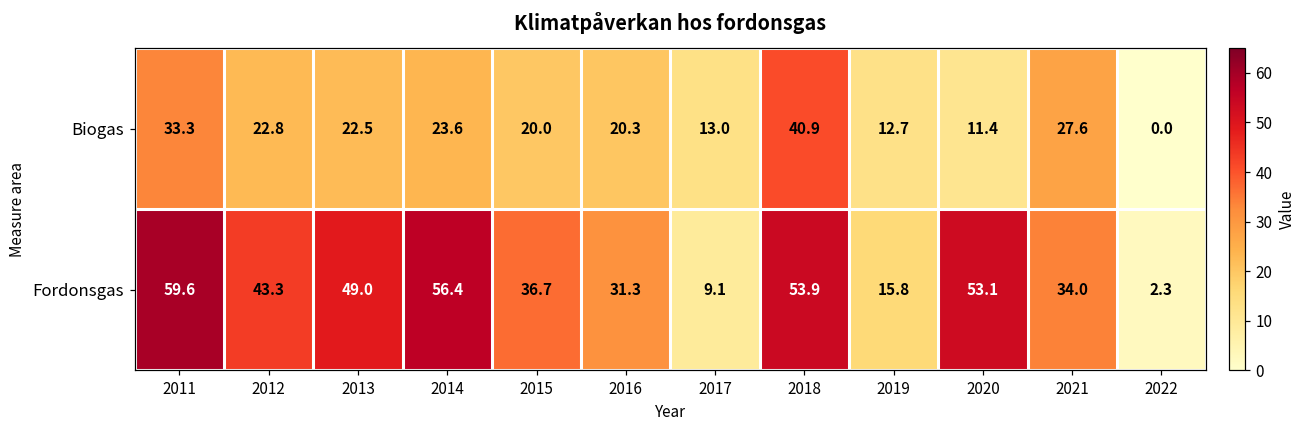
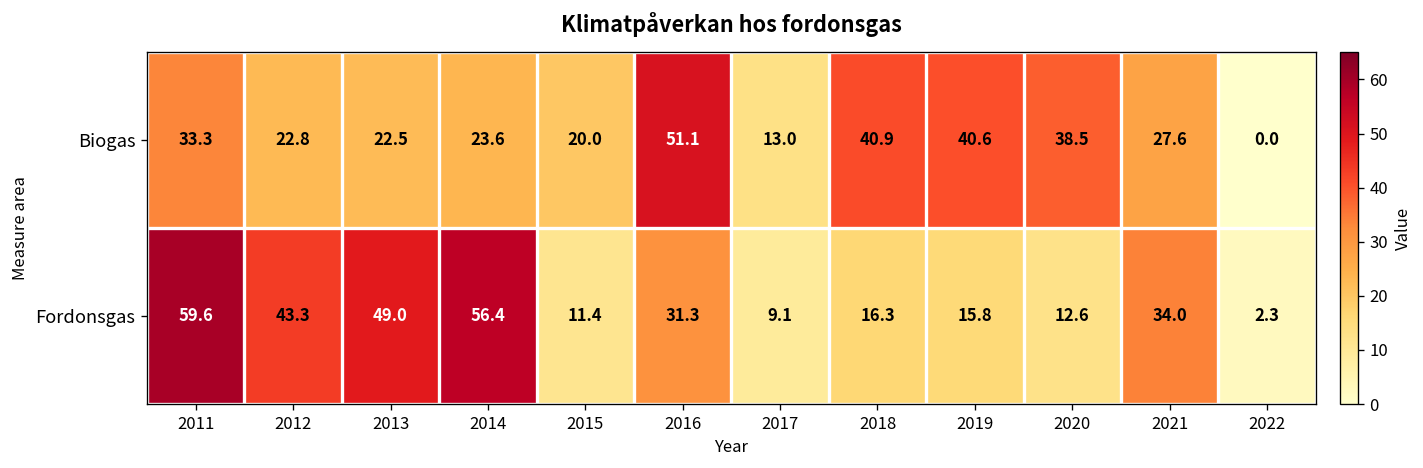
Biogas, 2016: 20.3 -> 51.1
Biogas, 2019: 12.7 -> 40.6
Biogas, 2020: 11.4 -> 38.5
Fordonsgas, 2015: 36.7 -> 11.4
Fordonsgas, 2018: 53.9 -> 16.3
Fordonsgas, 2020: 53.1 -> 12.6
